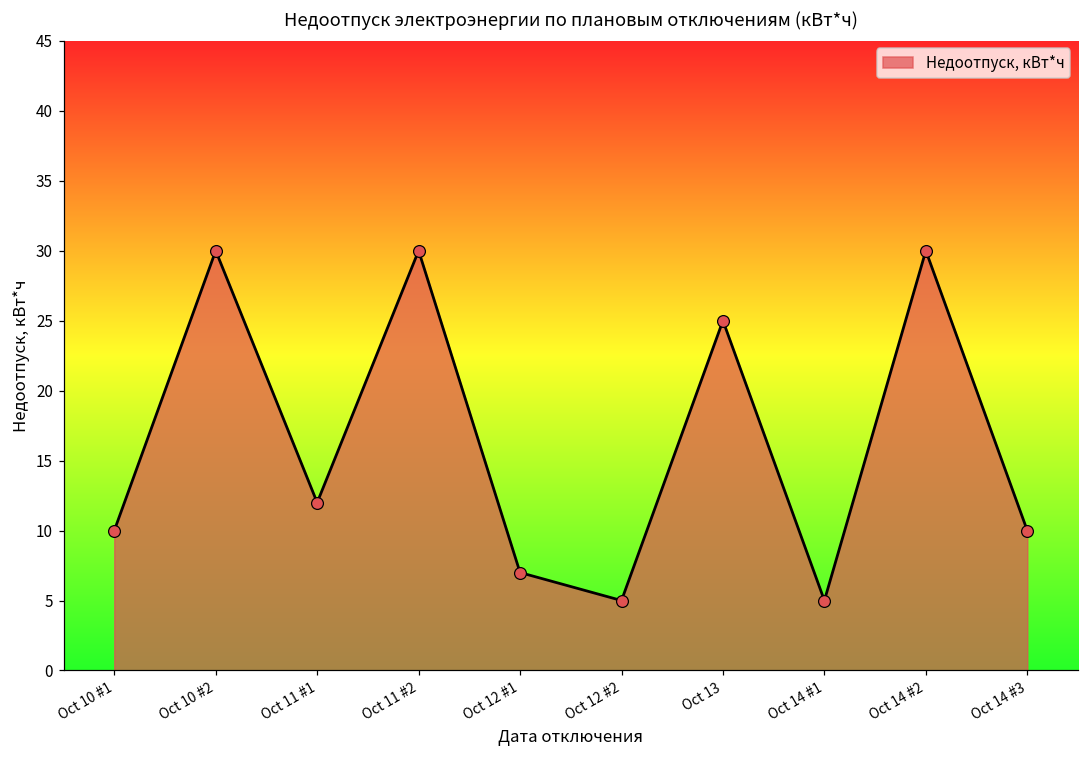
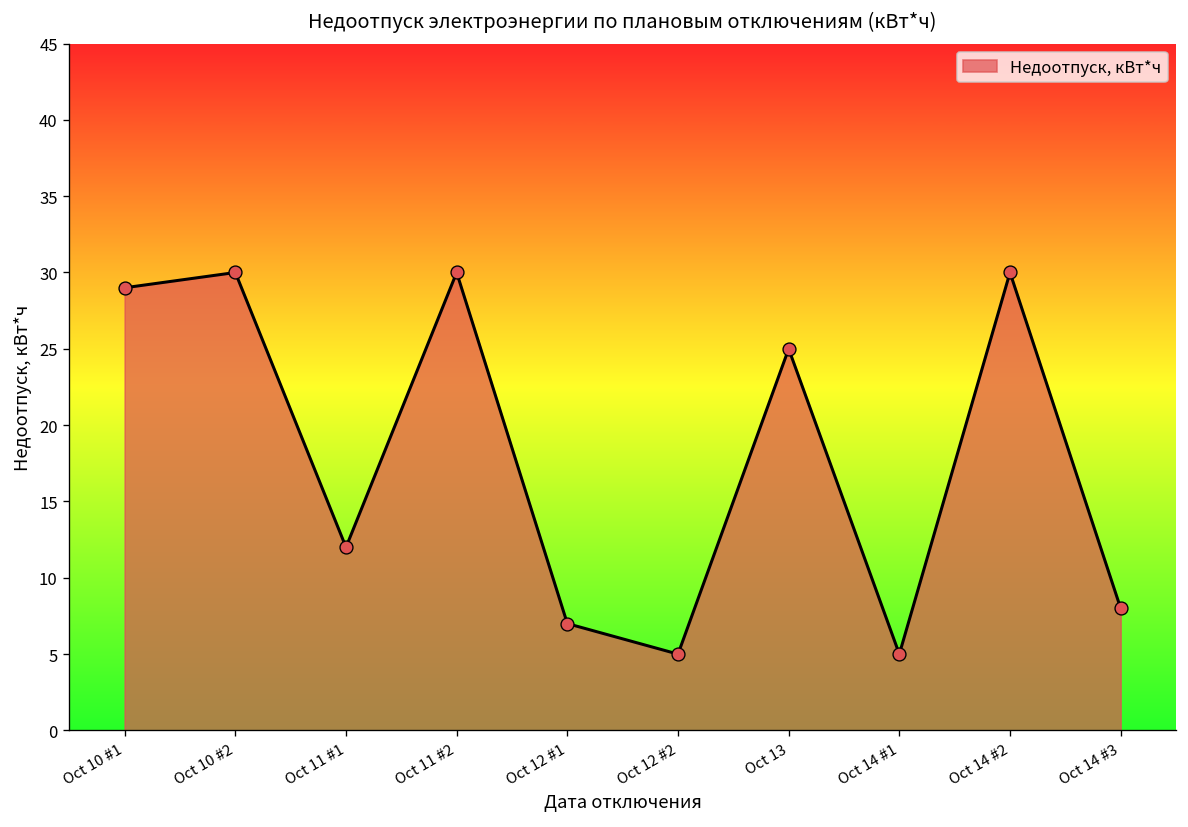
Oct 10 #1: 10 -> 29
Oct 14 #3: 10 -> 8
